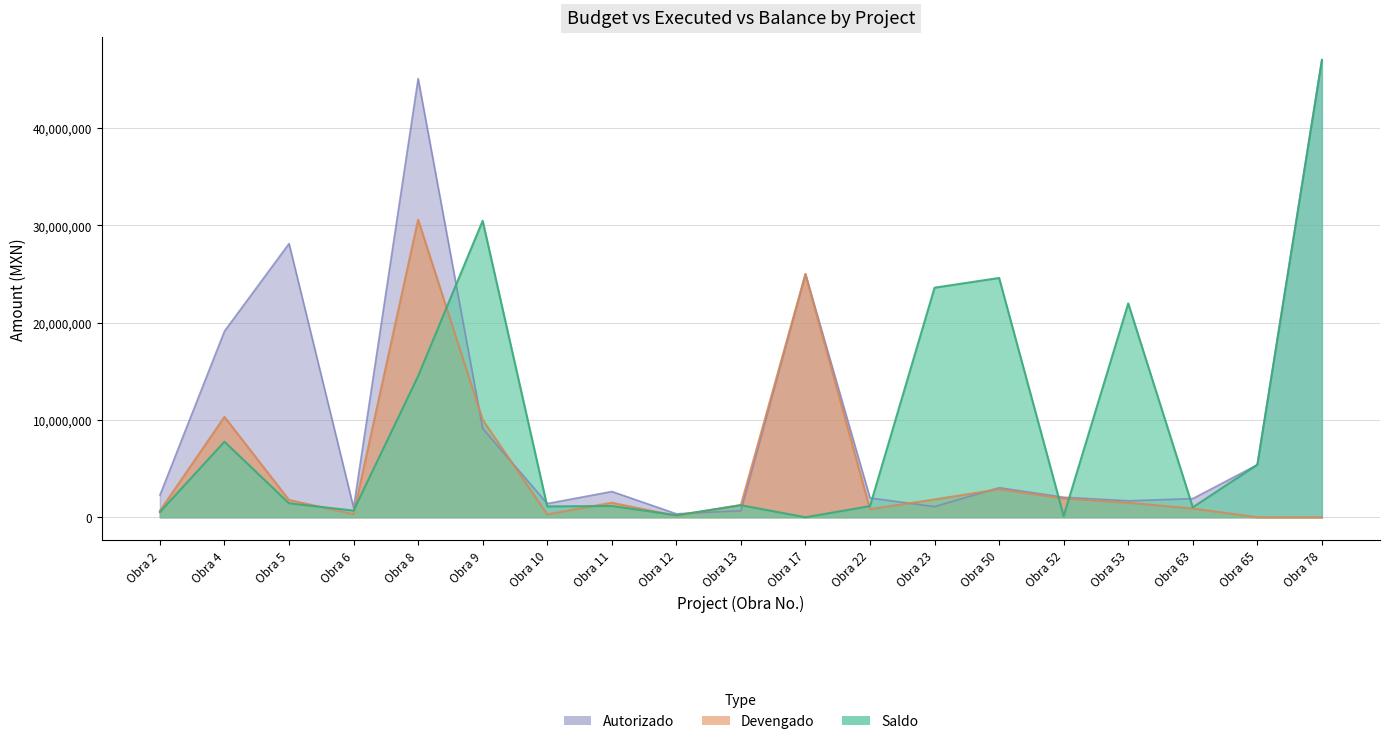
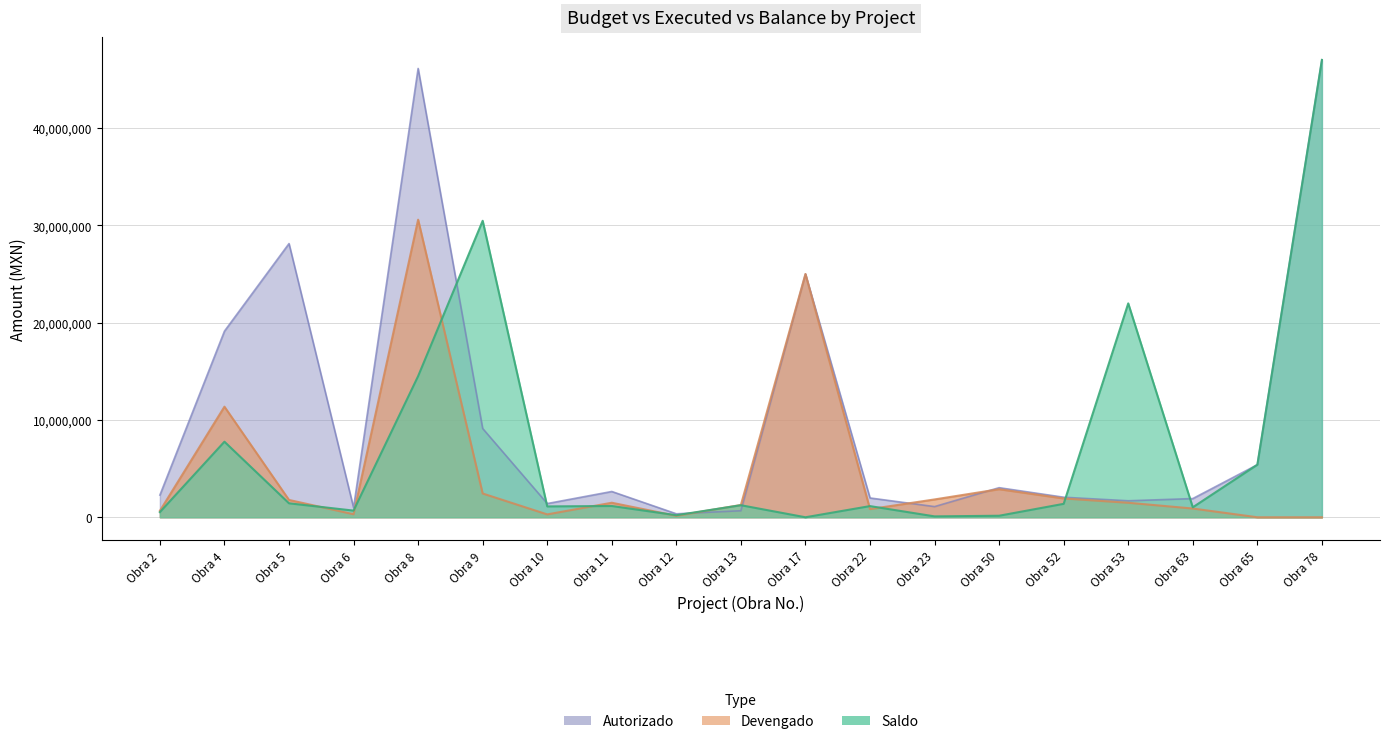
Devengado, Obra 4: 10,000,000 -> 11,000,000
Autorizado, Obra 8: 45,000,000 -> 46,000,000
Devengado, Obra 9: 10,000,000 -> 2,000,000
Saldo, Obra 23: 24,000,000 -> 0
Saldo, Obra 50: 25,000,000 -> 0
Saldo, Obra 52: 0 -> 1,000,000
